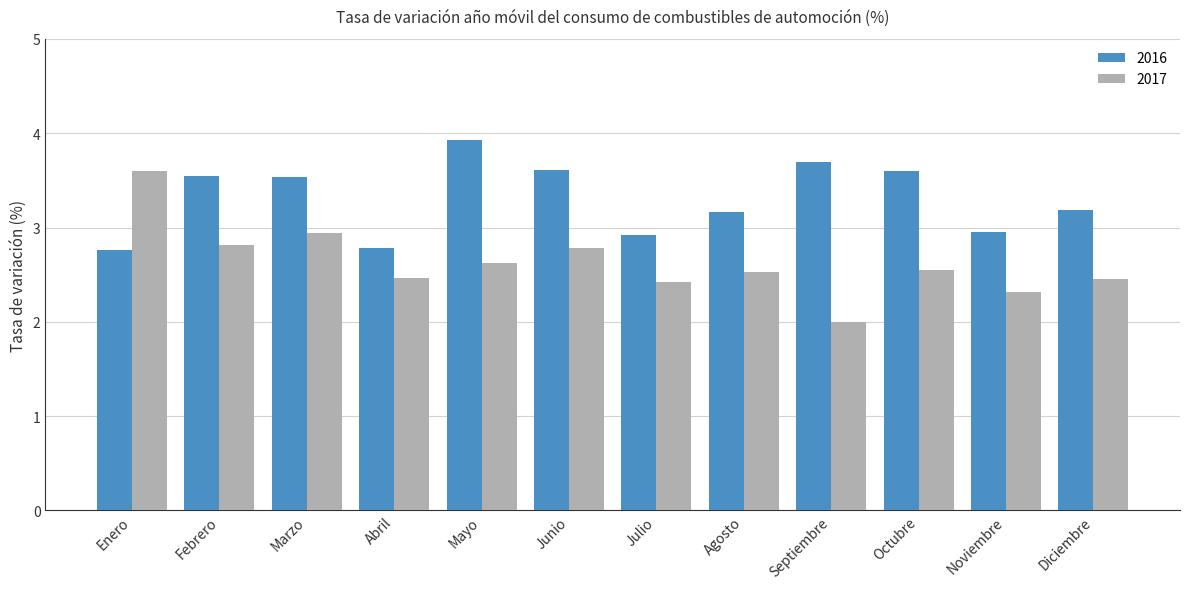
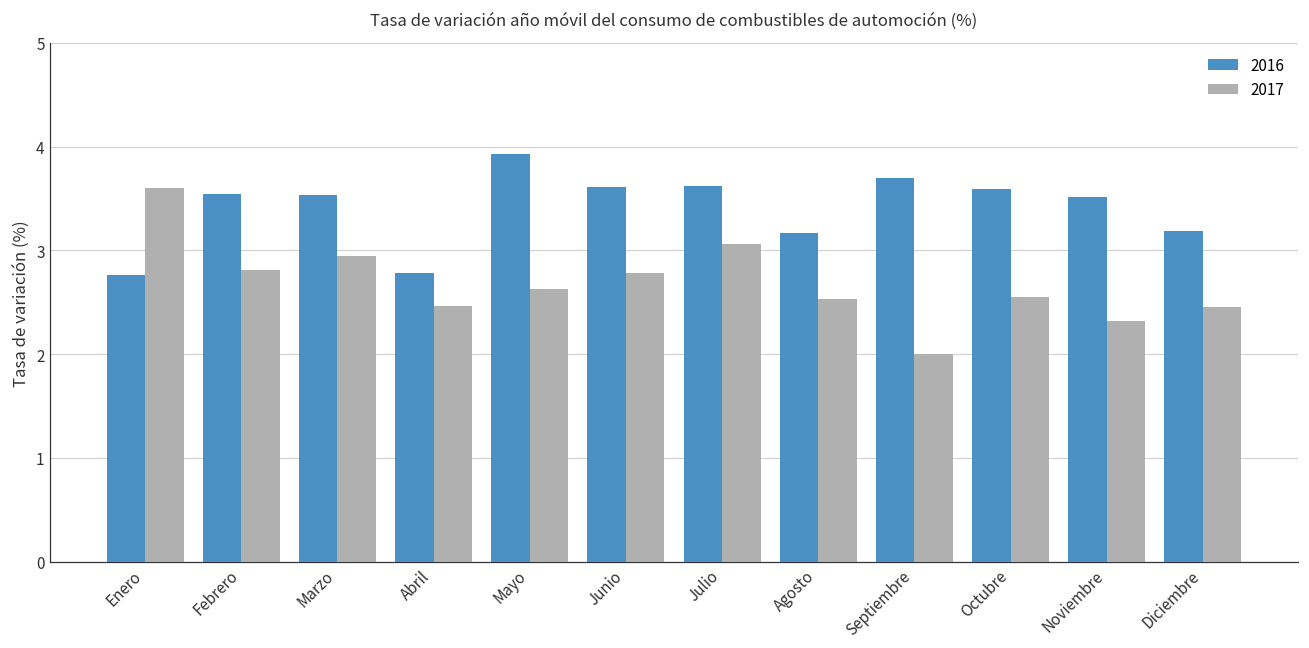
2016, Julio: 2.9 -> 3.6
2017, Julio: 2.4 -> 3.1
2016, Noviembre: 3.0 -> 3.5
